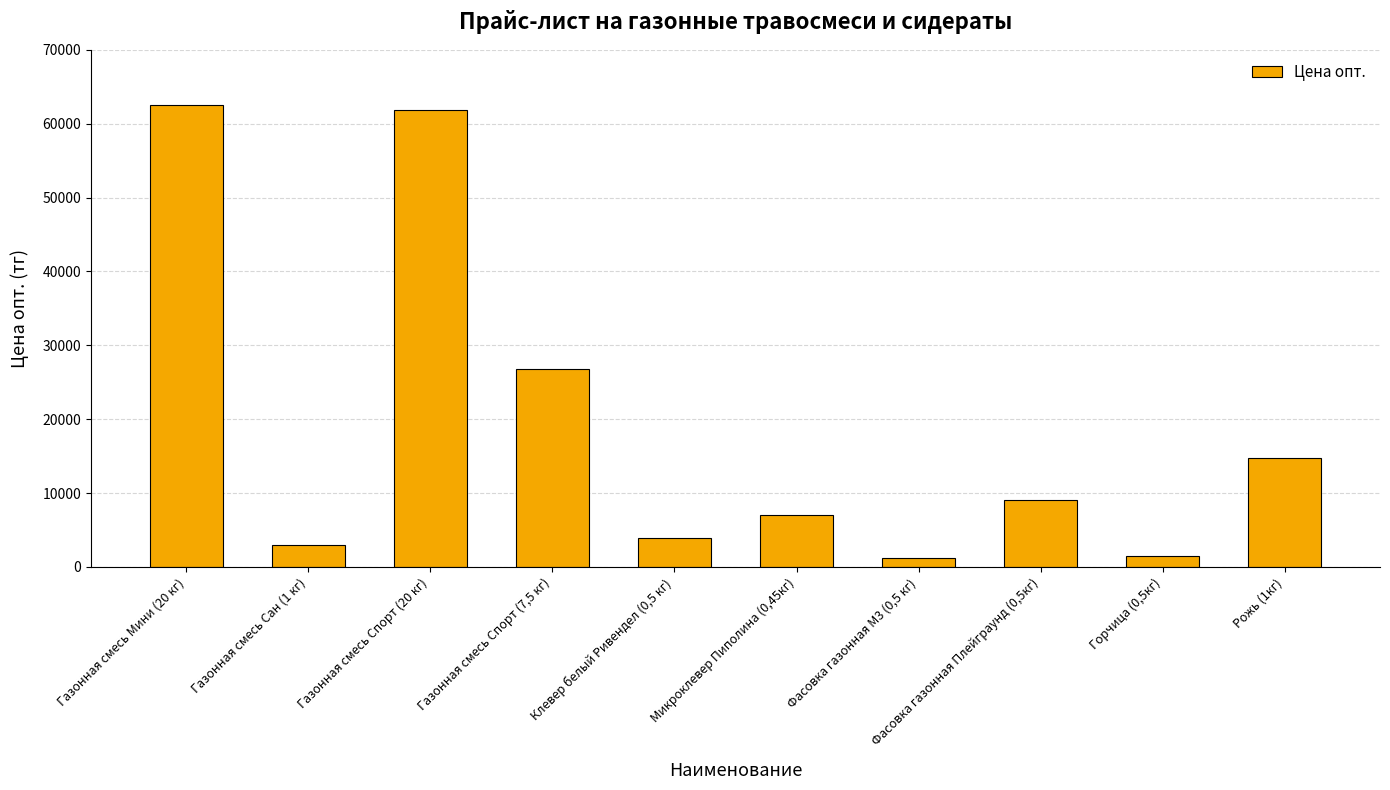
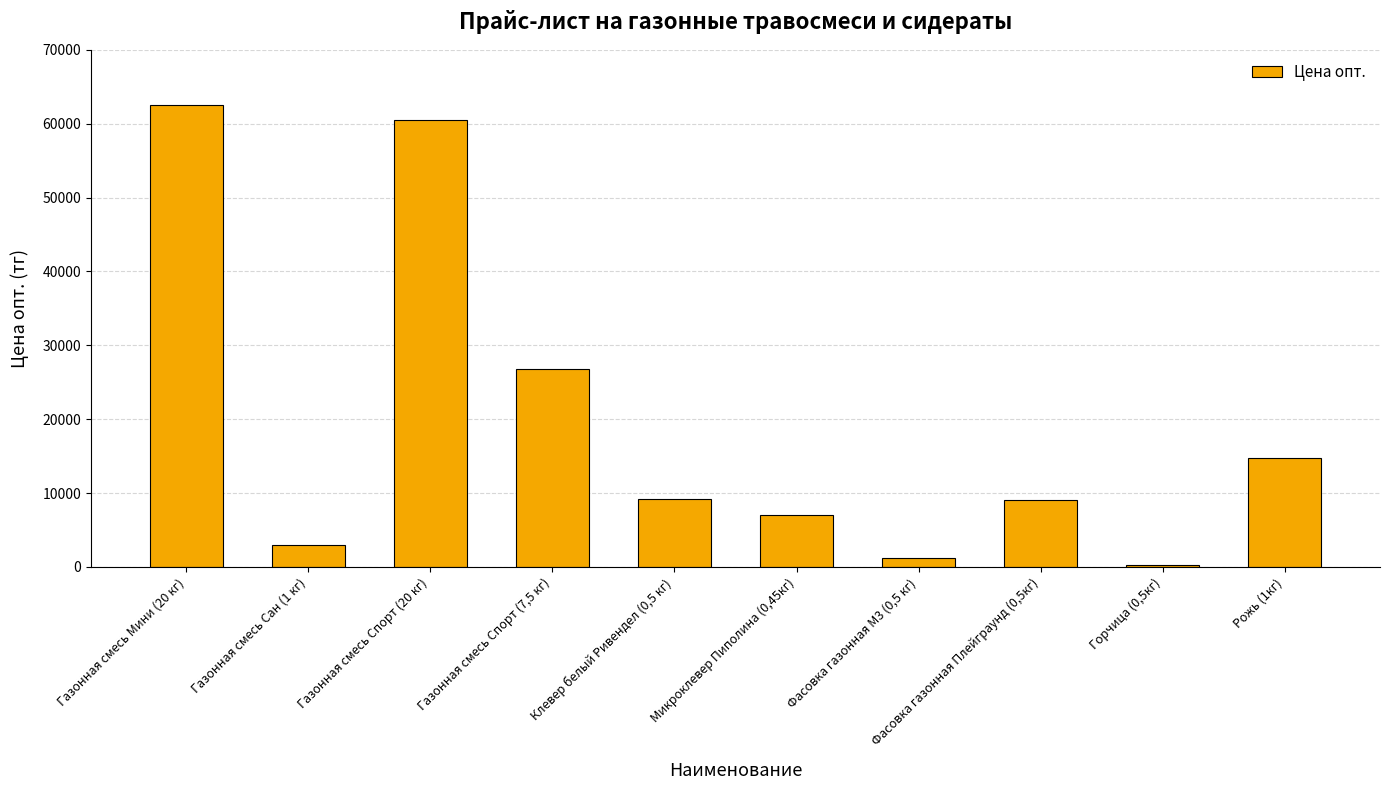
Газонная смесь Спорт (20 кг): 62000 -> 61000
Клевер белый Ривендел (0,5 кг): 4000 -> 9000
Горчица (0,5кг): 2000 -> 0
